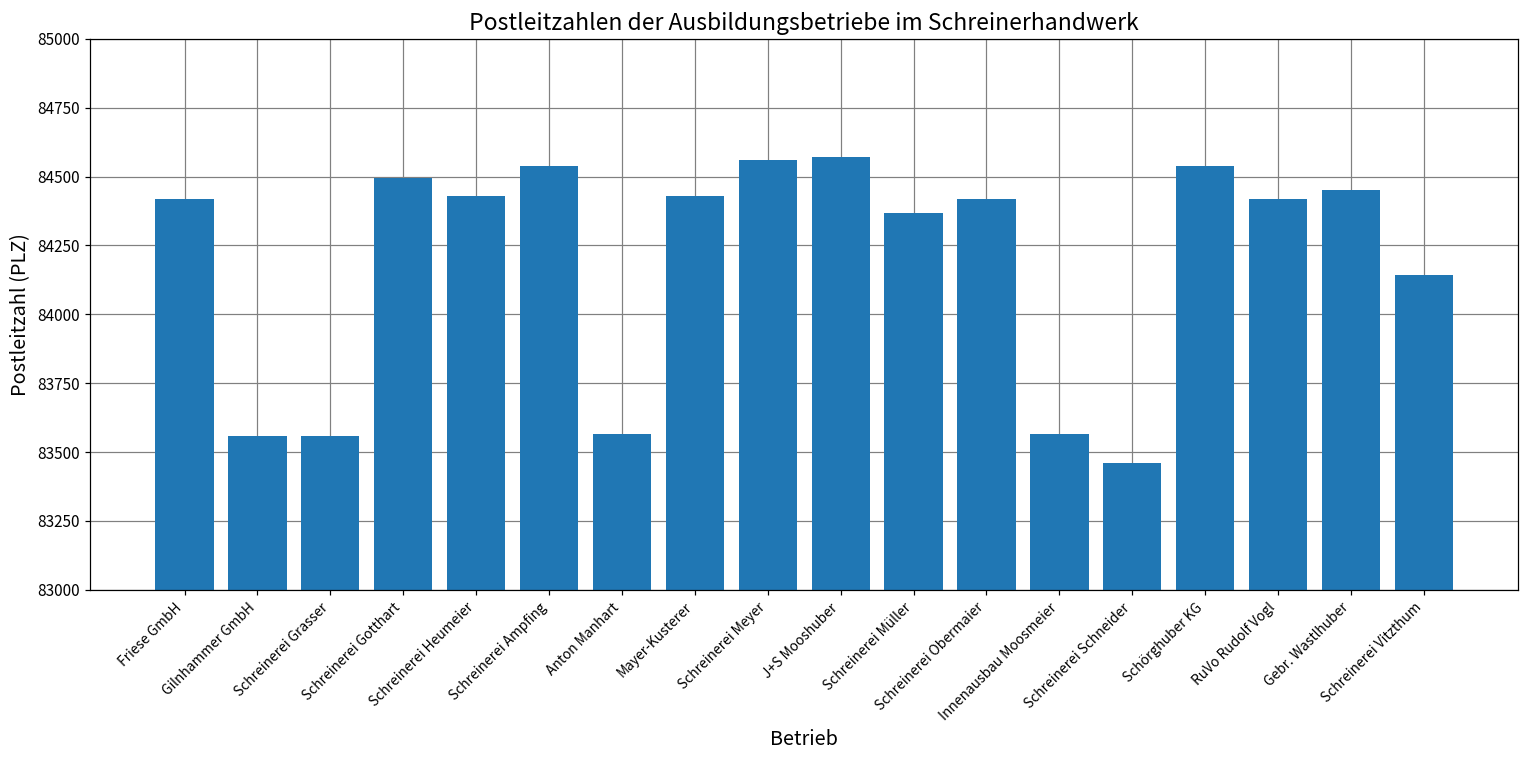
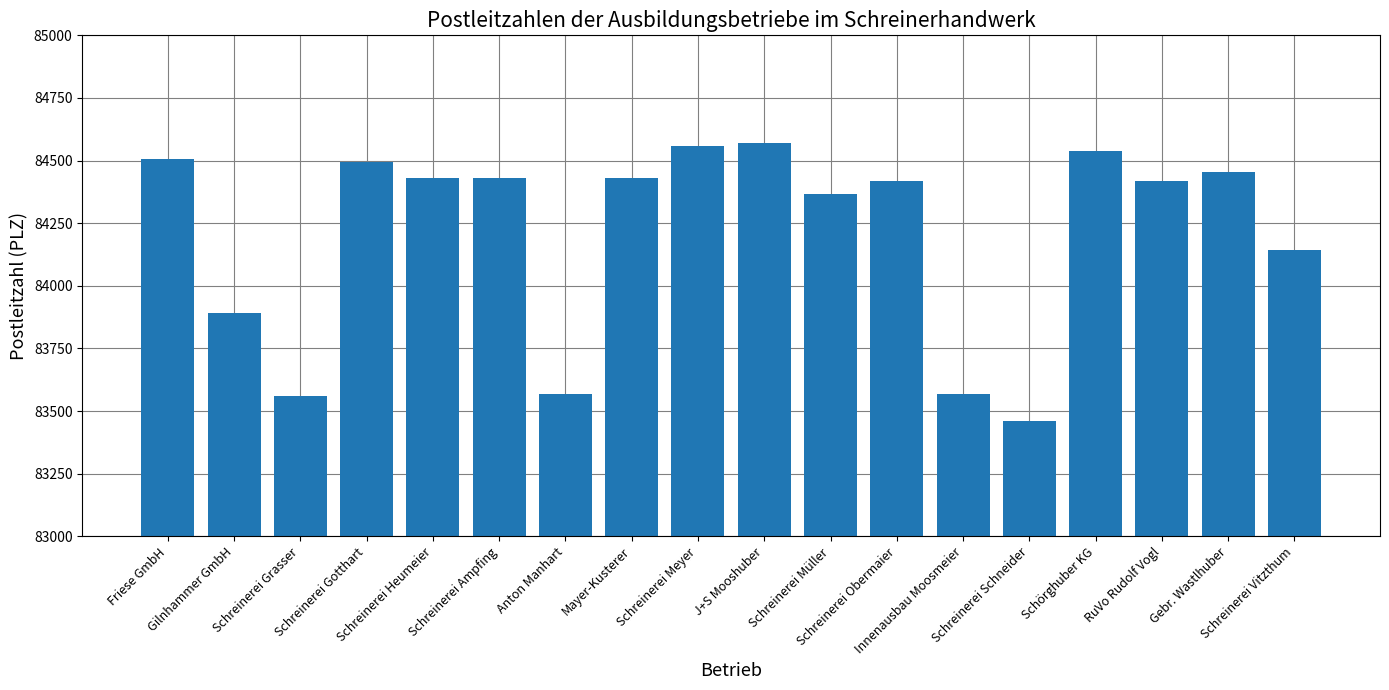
Friese GmbH: 84420 -> 84510
Gilnhammer GmbH: 83560 -> 83890
Schreinerei Ampfing: 84540 -> 84430
